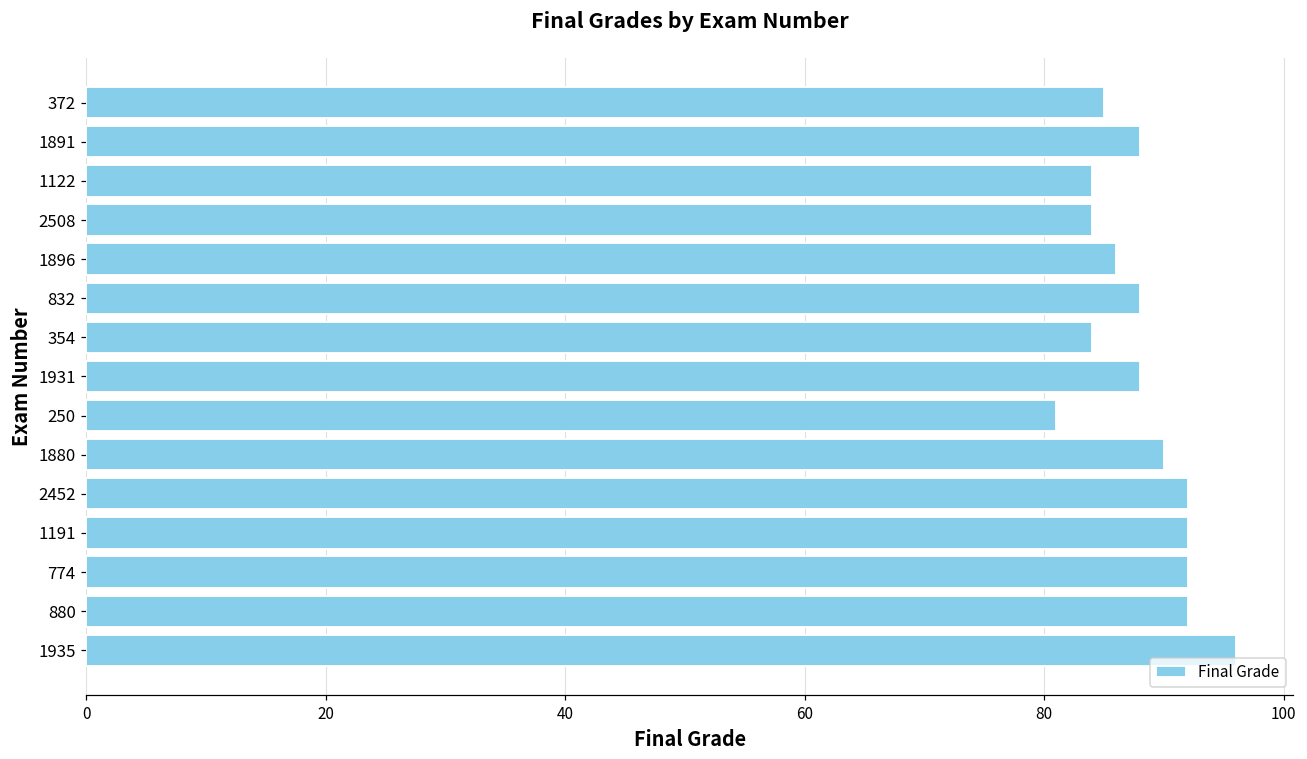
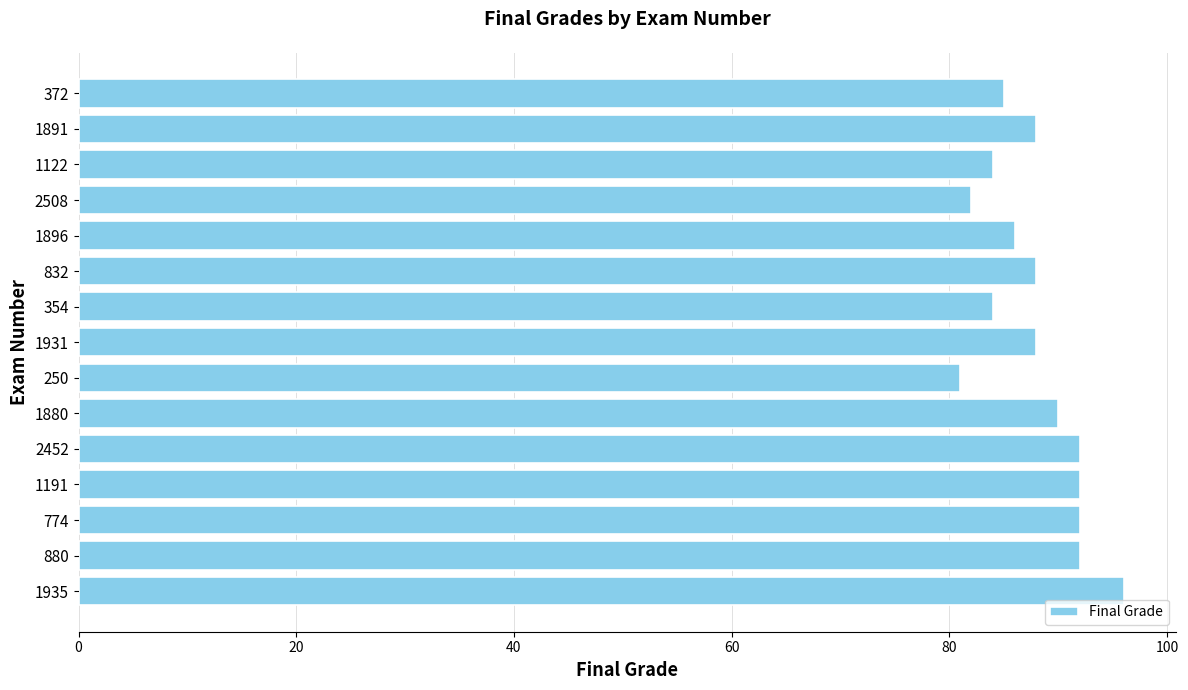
2508: 84 -> 82
